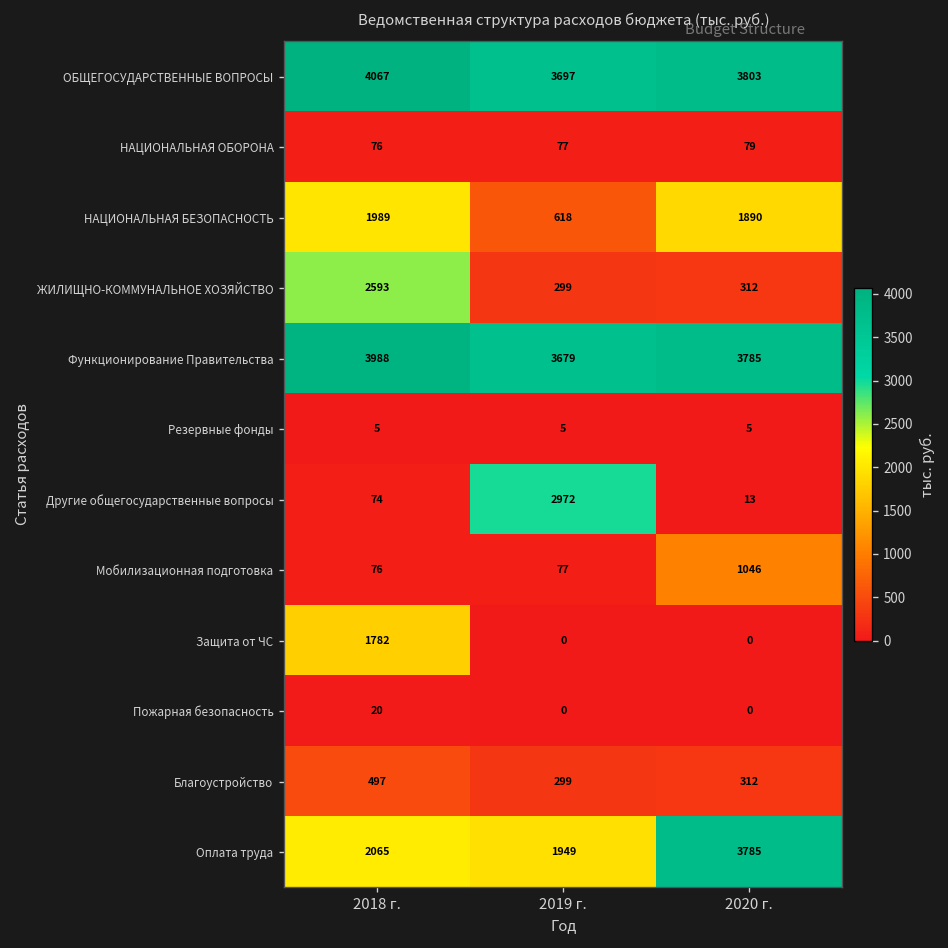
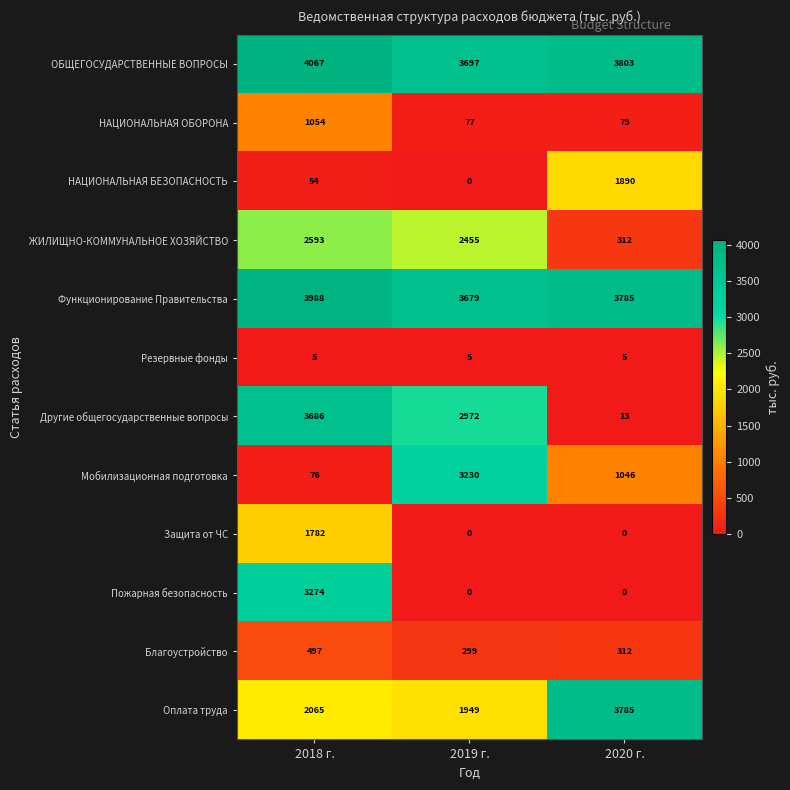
НАЦИОНАЛЬНАЯ ОБОРОНА, 2018 г.: 76 -> 1054
НАЦИОНАЛЬНАЯ БЕЗОПАСНОСТЬ, 2018 г.: 1989 -> 54
НАЦИОНАЛЬНАЯ БЕЗОПАСНОСТЬ, 2019 г.: 618 -> 0
ЖИЛИЩНО-КОММУНАЛЬНОЕ ХОЗЯЙСТВО, 2019 г.: 299 -> 2455
Другие общегосударственные вопросы, 2018 г.: 74 -> 3686
Мобилизационная подготовка, 2019 г.: 77 -> 3230
Пожарная безопасность, 2018 г.: 20 -> 3274
